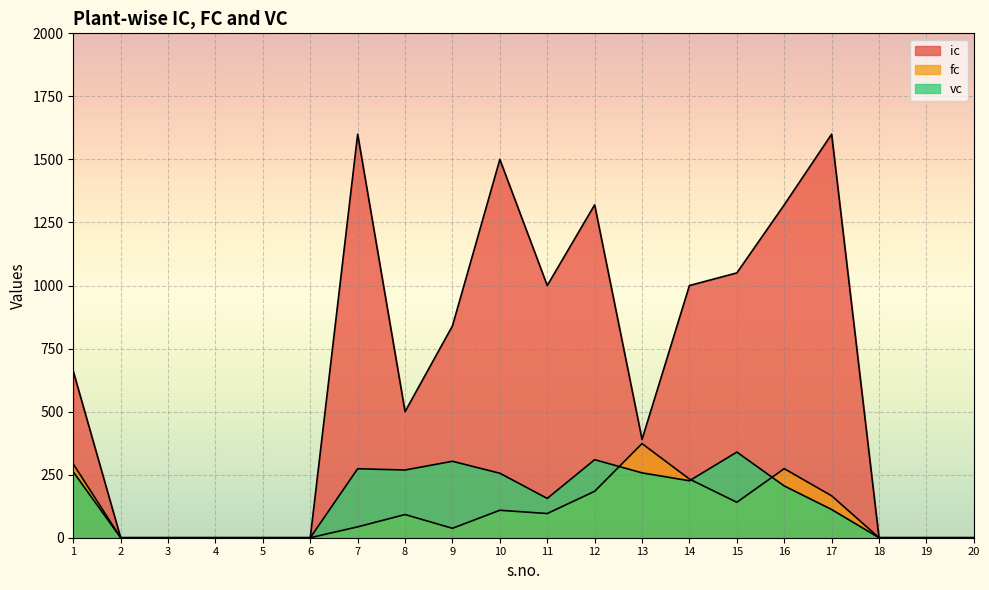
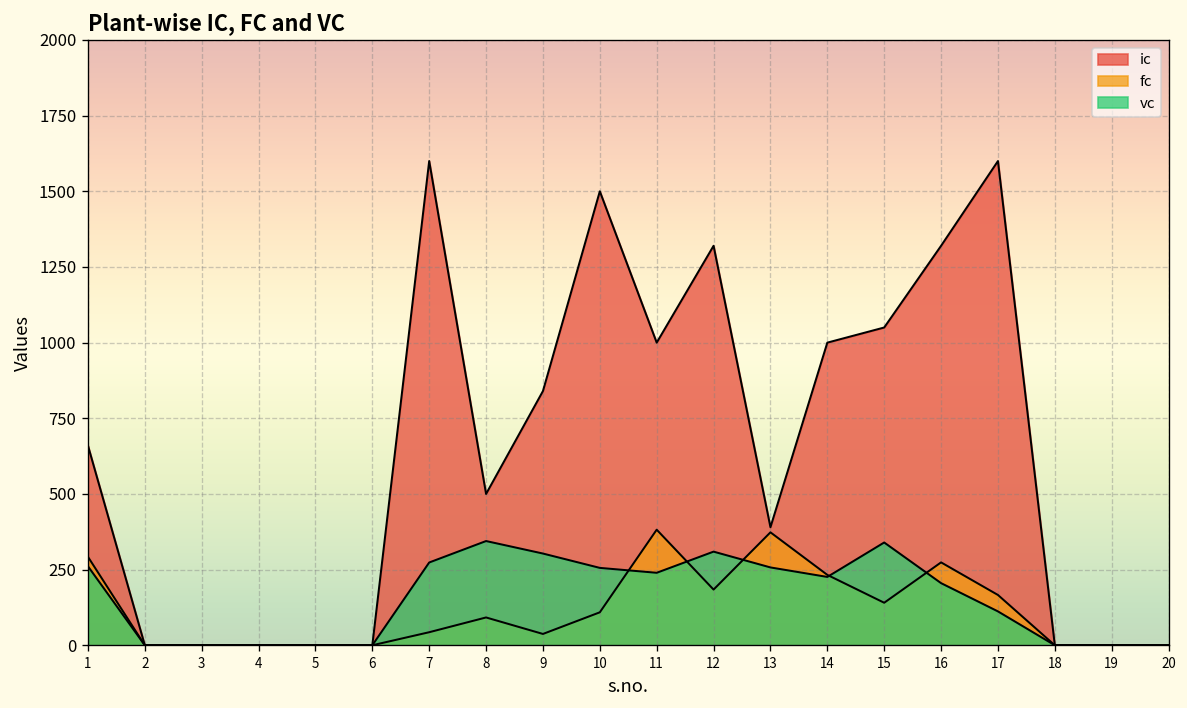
vc, 8: 270 -> 340
fc, 11: 100 -> 380
vc, 11: 160 -> 240
